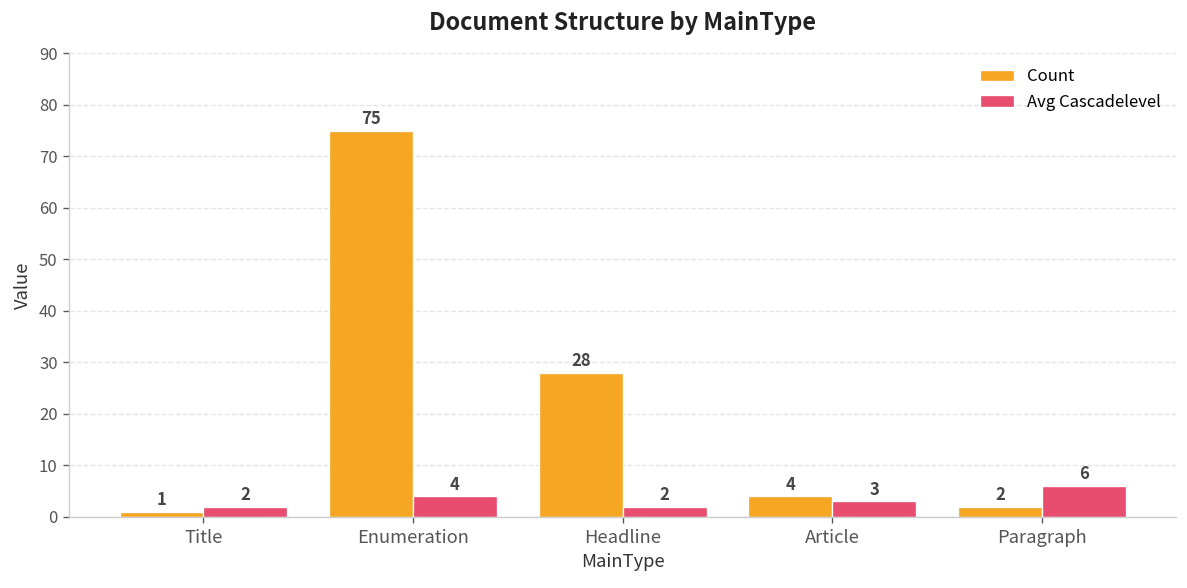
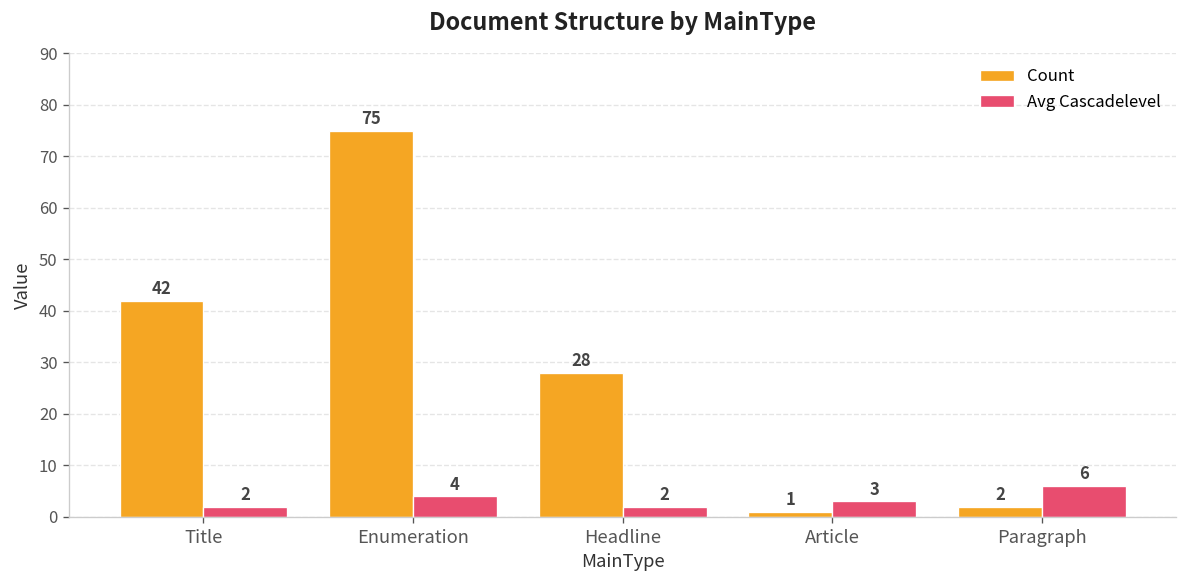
Count, Title: 1 -> 42
Count, Article: 4 -> 1
